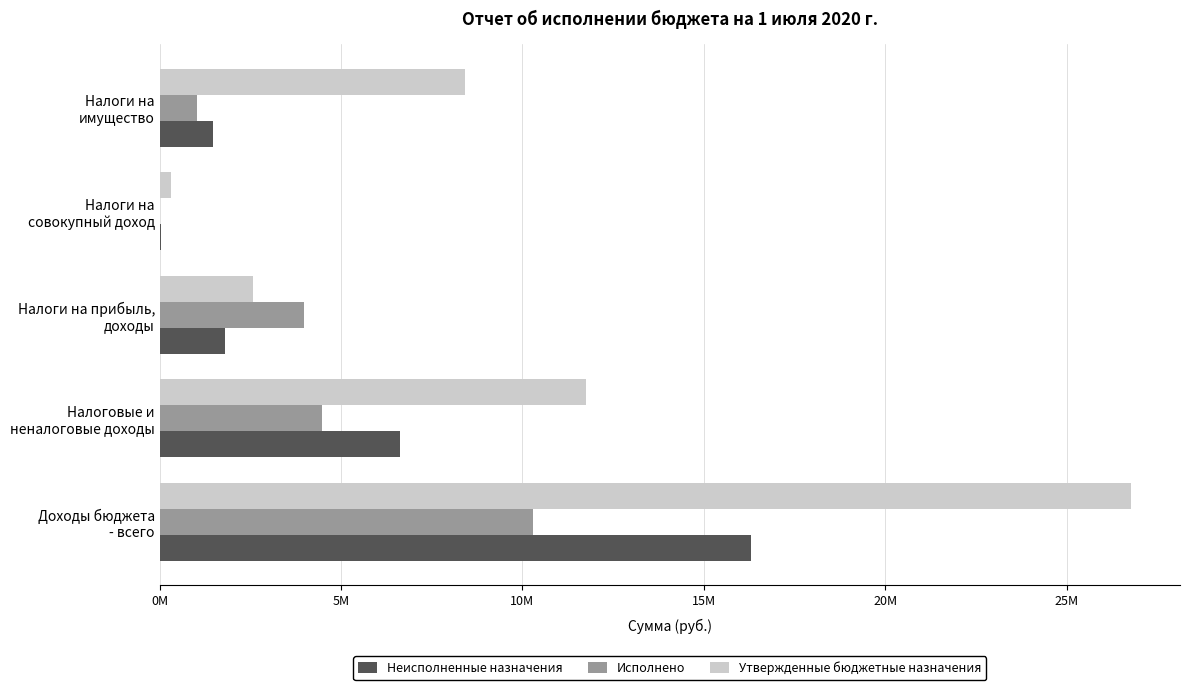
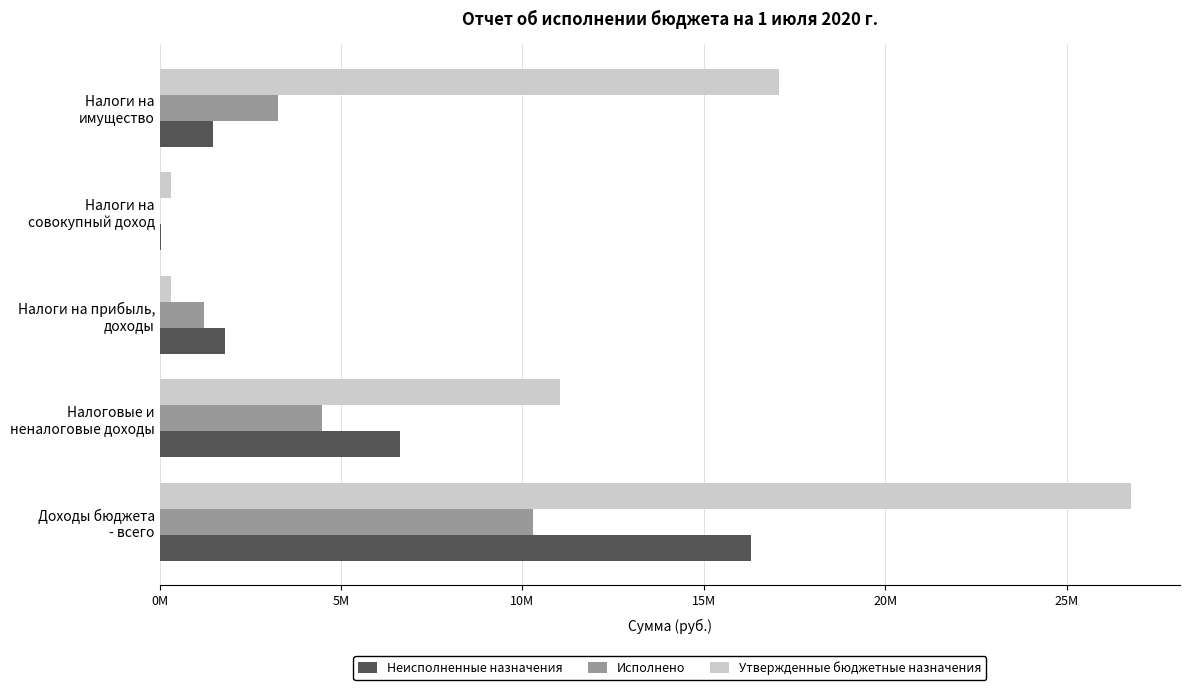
Утвержденные бюджетные назначения, Налоги на имущество: 8400000 -> 17100000
Исполнено, Налоги на имущество: 1000000 -> 3200000
Утвержденные бюджетные назначения, Налоги на прибыль, доходы: 2600000 -> 300000
Исполнено, Налоги на прибыль, доходы: 4000000 -> 1200000
Утвержденные бюджетные назначения, Налоговые и неналоговые доходы: 11700000 -> 11000000
